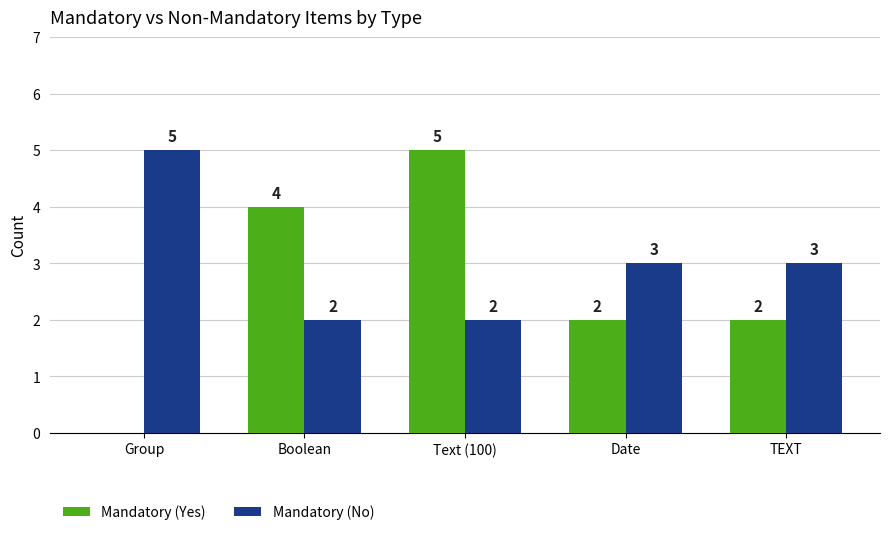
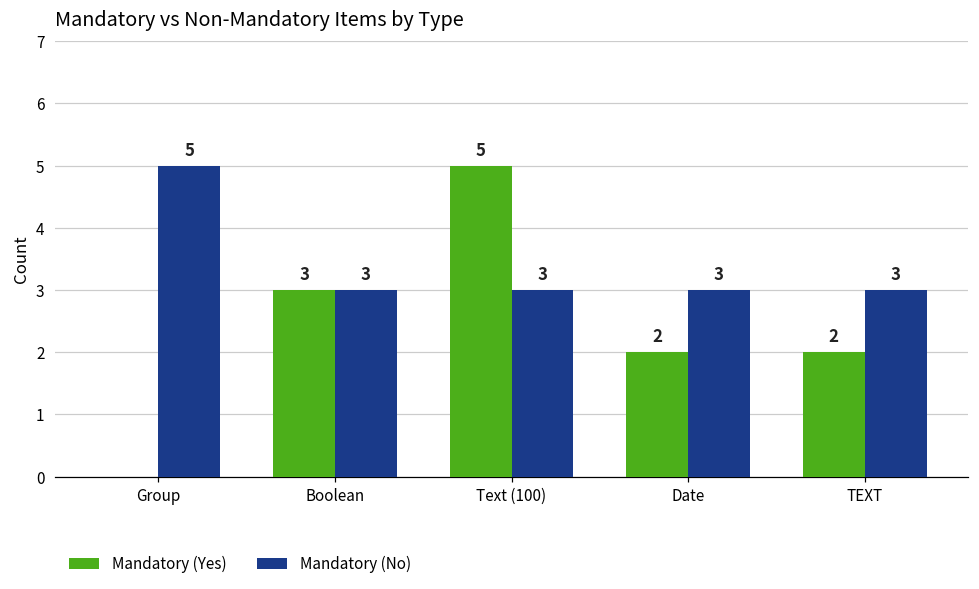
Mandatory (Yes), Boolean: 4 -> 3
Mandatory (No), Boolean: 2 -> 3
Mandatory (No), Text (100): 2 -> 3
